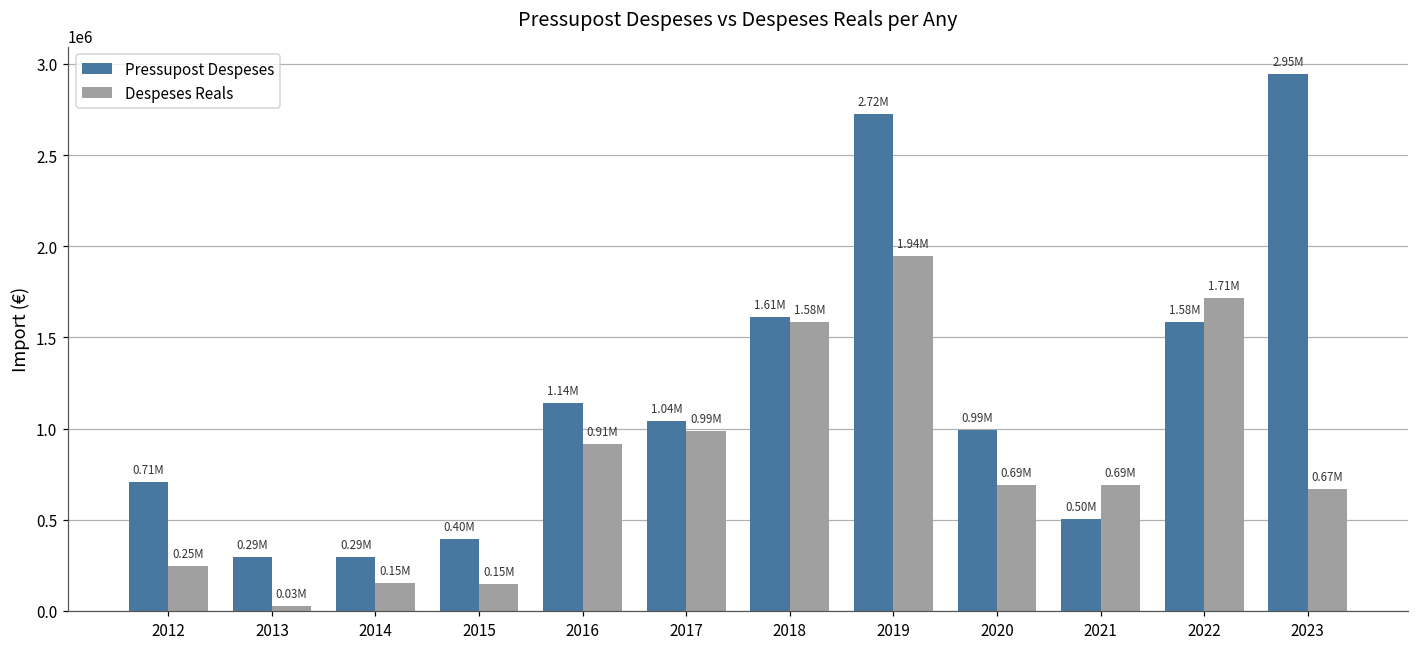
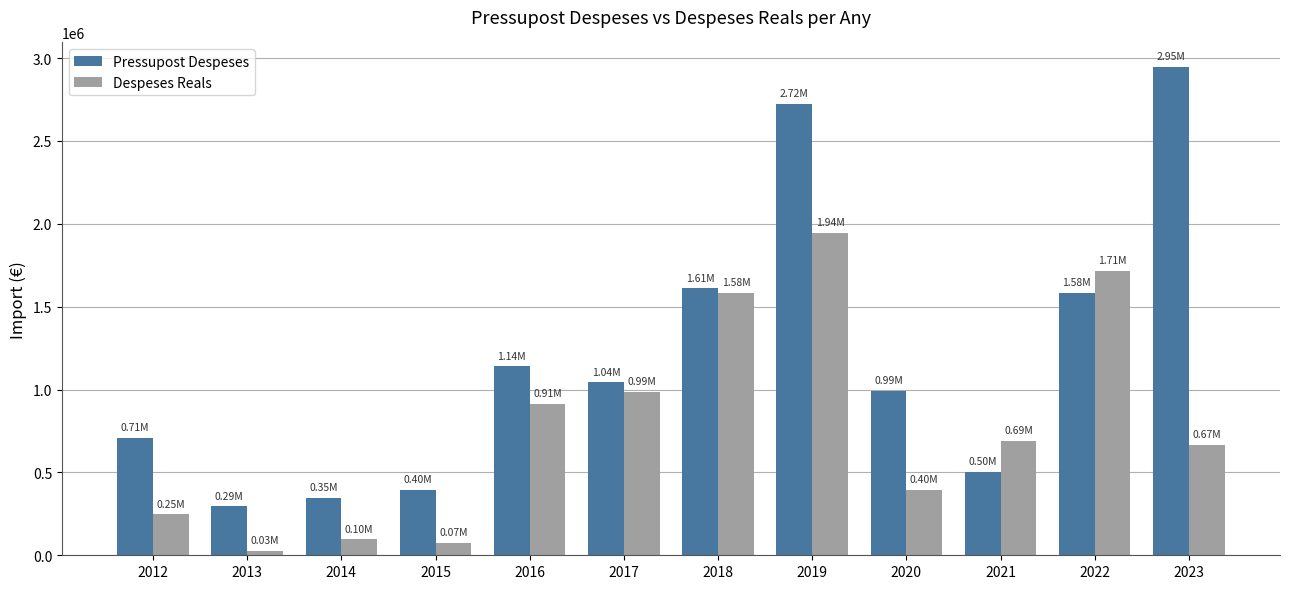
Pressupost Despeses, 2014: 0.29M -> 0.35M
Despeses Reals, 2014: 0.15M -> 0.10M
Despeses Reals, 2015: 0.15M -> 0.07M
Despeses Reals, 2020: 0.69M -> 0.40M
